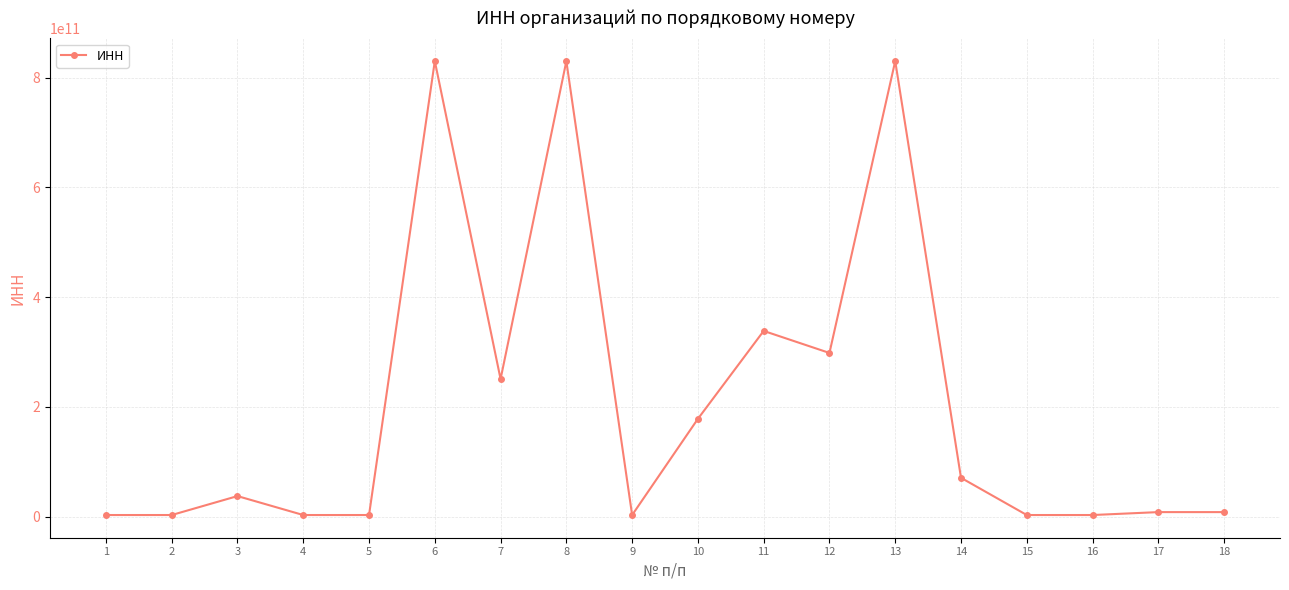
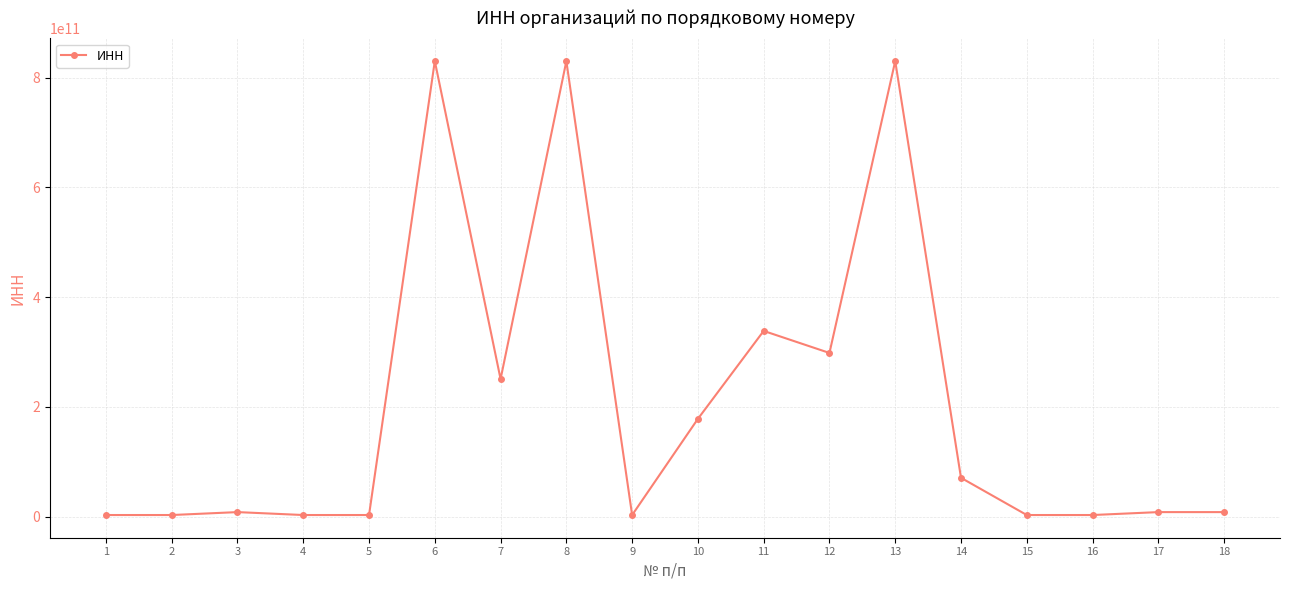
3: 40000000000 -> 10000000000
